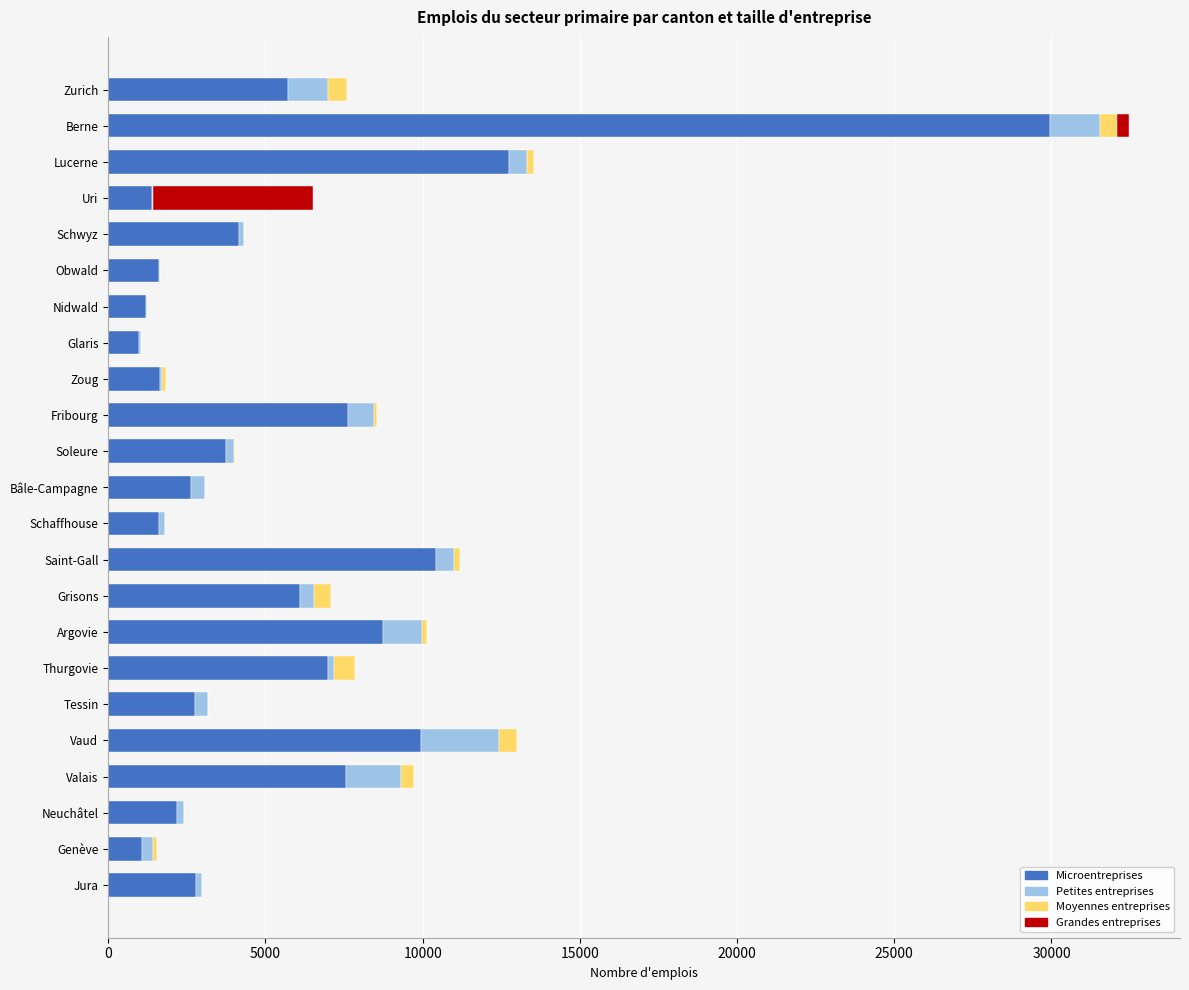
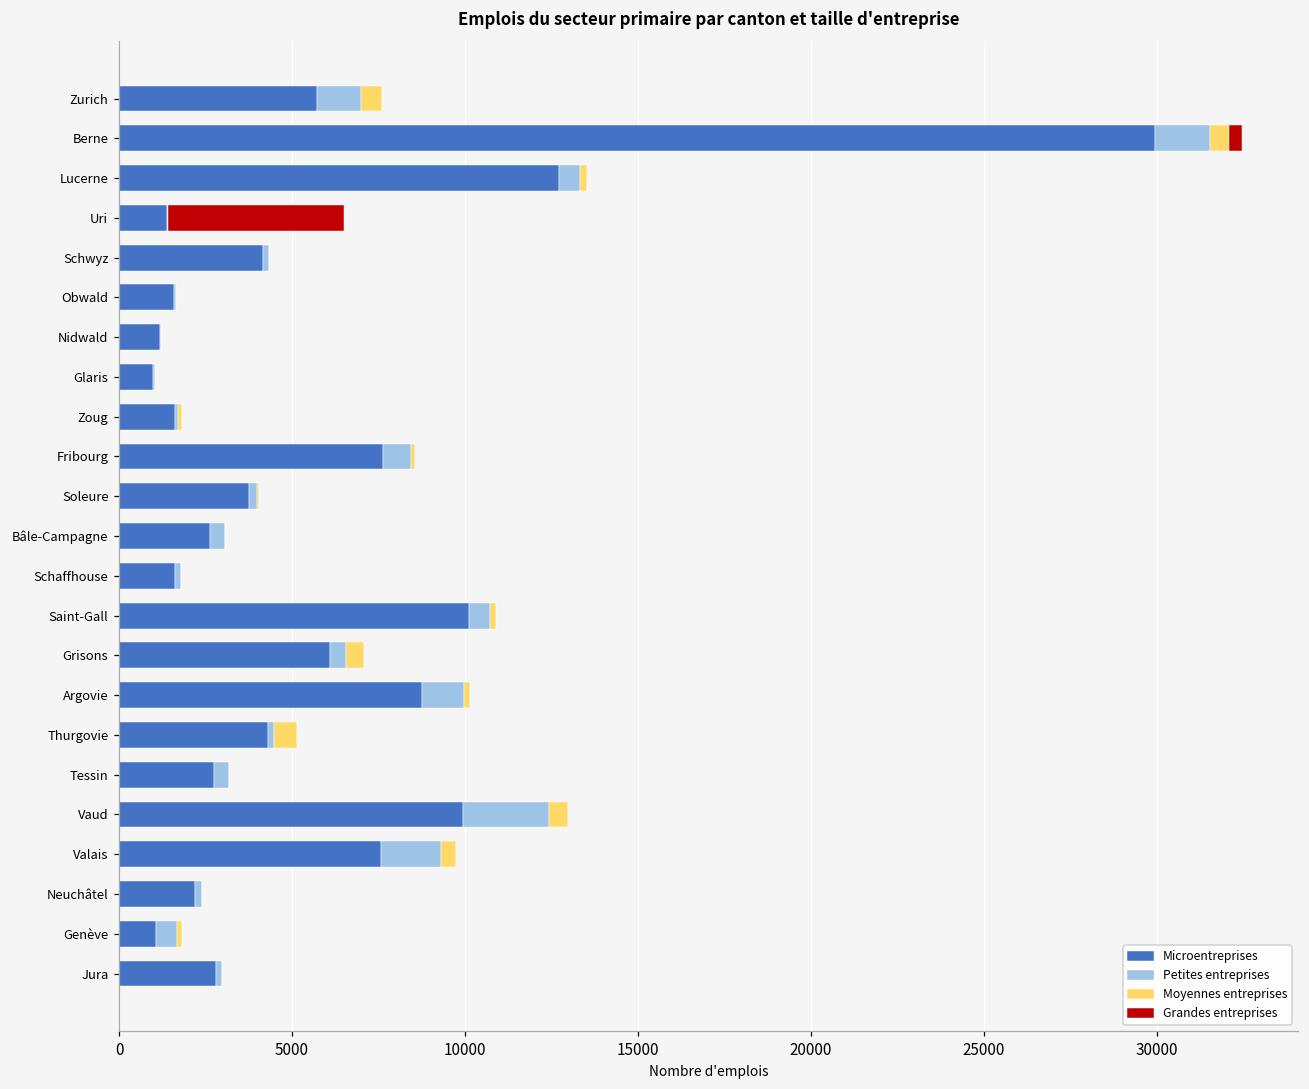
Microentreprises, Saint-Gall: 10400 -> 10100
Microentreprises, Thurgovie: 7000 -> 4300
Petites entreprises, Genève: 300 -> 600
